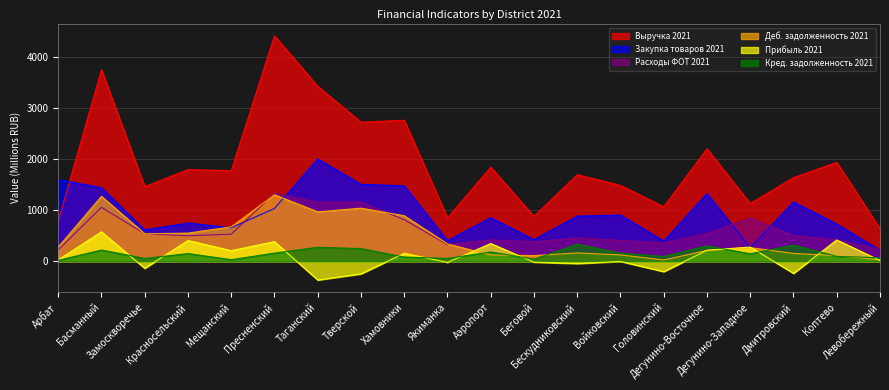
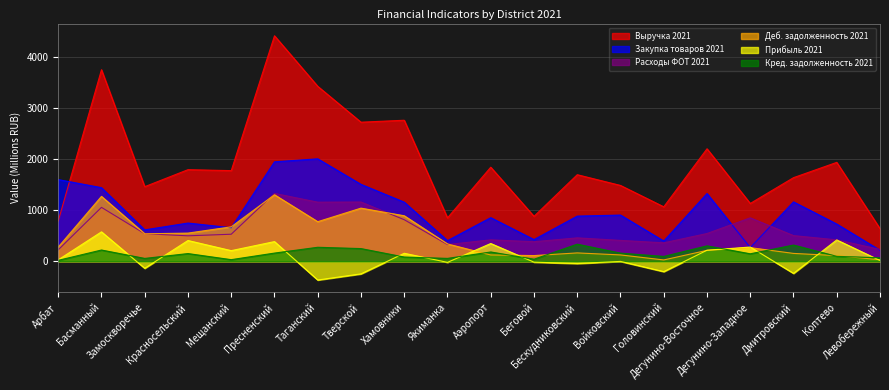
Закупка товаров 2021, Пресненский: 1000 -> 1900
Деб. задолженность 2021, Таганский: 1000 -> 800
Закупка товаров 2021, Хамовники: 1500 -> 1200
